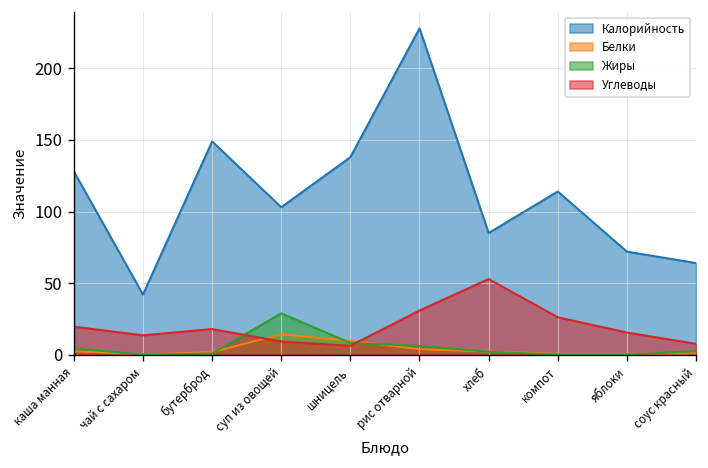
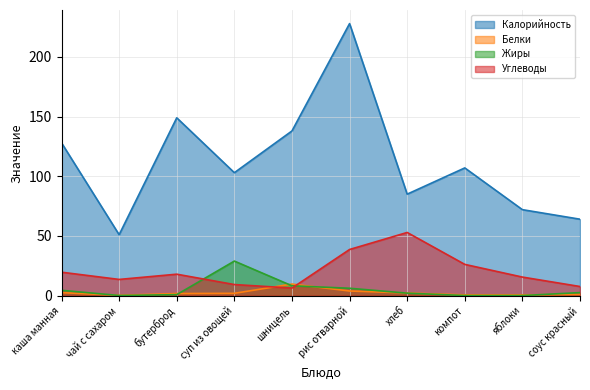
Калорийность, чай с сахаром: 42 -> 51
Белки, суп из овощей: 14 -> 2
Углеводы, рис отварной: 31 -> 39
Калорийность, компот: 114 -> 107
